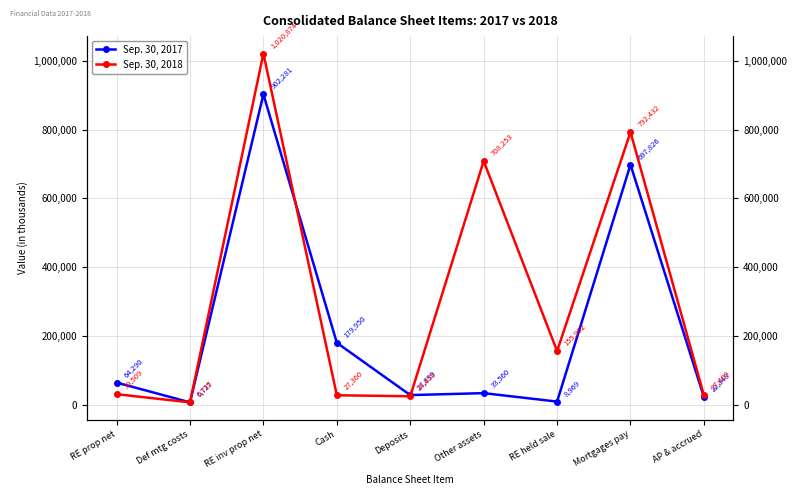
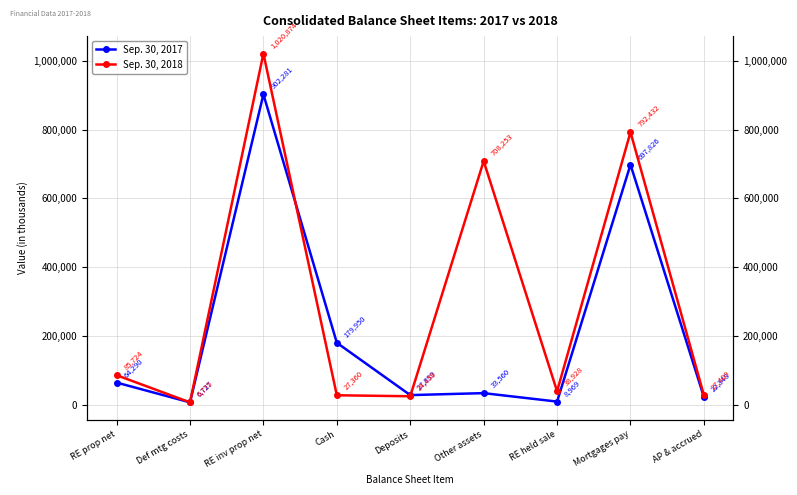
Sep. 30, 2018, RE prop net: 30,509 -> 85,724
Sep. 30, 2018, RE held sale: 155,962 -> 38,928
